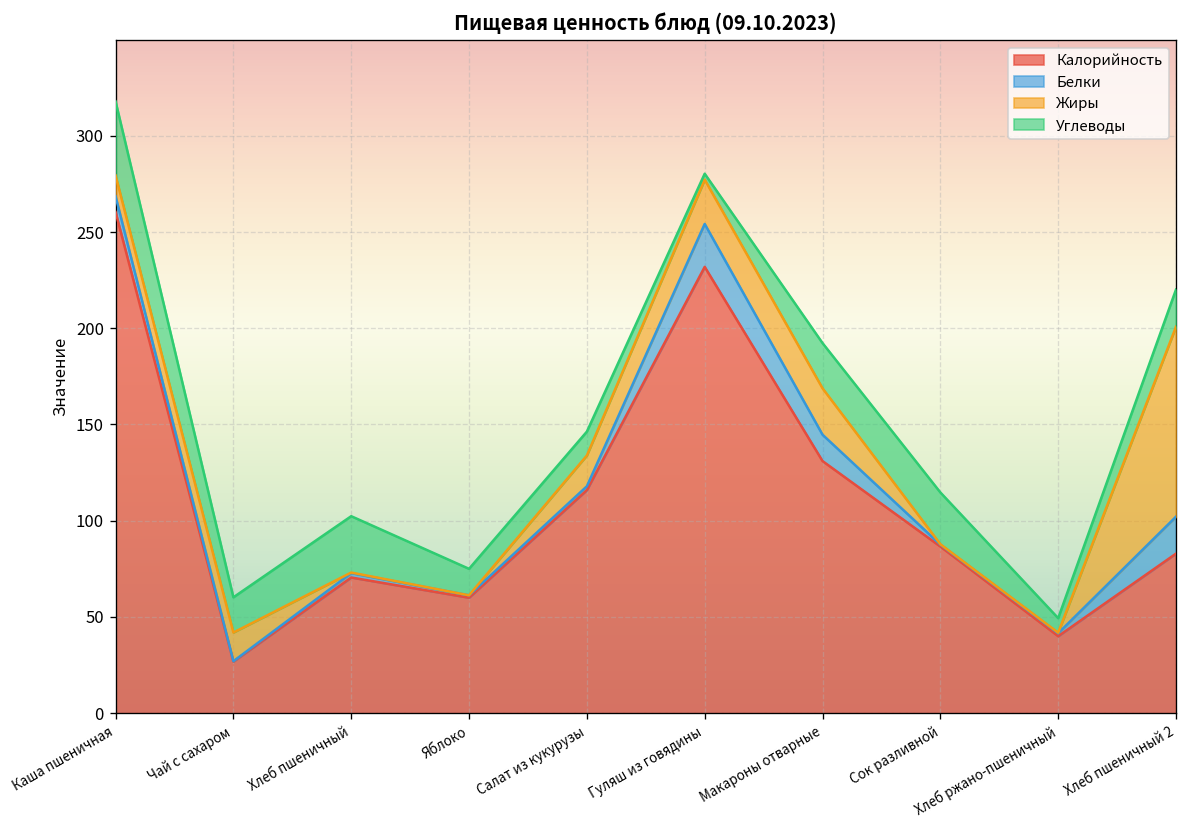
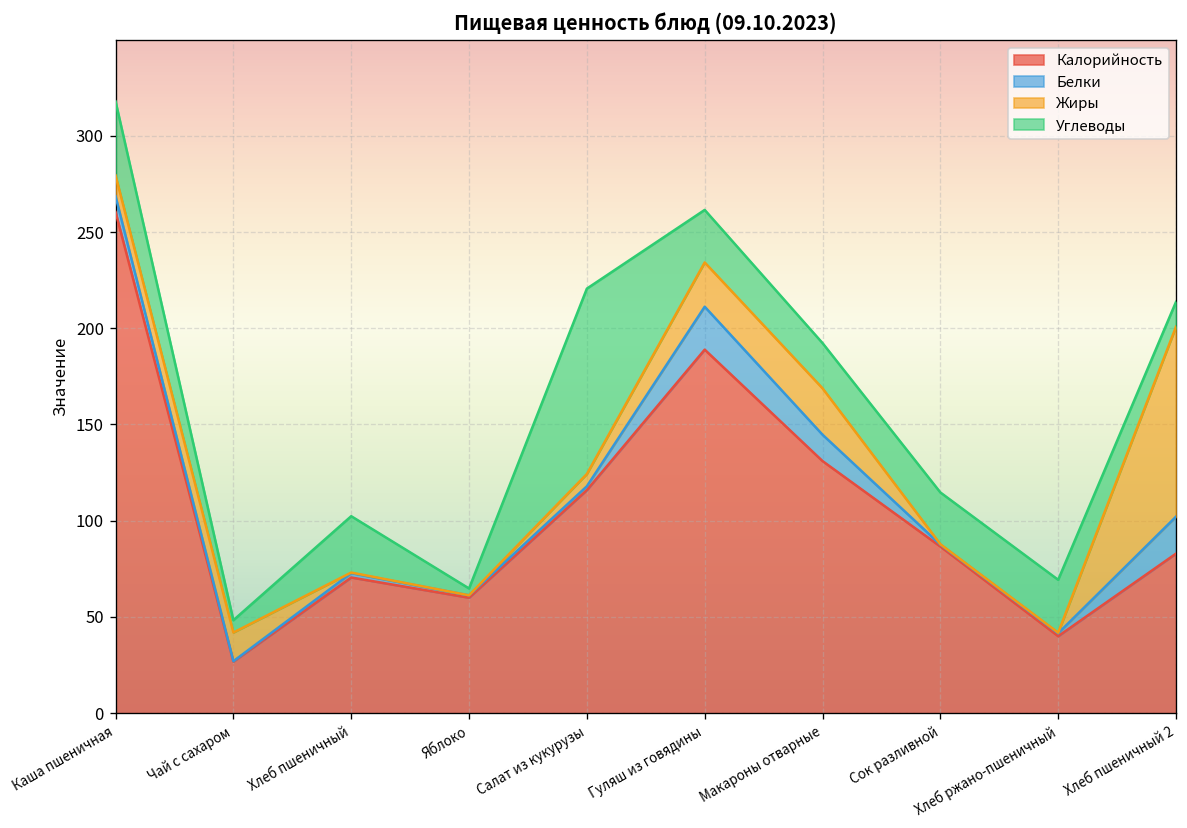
Углеводы, Чай с сахаром: 18 -> 6
Углеводы, Яблоко: 14 -> 4
Жиры, Салат из кукурузы: 16 -> 6
Углеводы, Салат из кукурузы: 12 -> 96
Калорийность, Гуляш из говядины: 232 -> 189
Углеводы, Гуляш из говядины: 3 -> 27
Углеводы, Хлеб ржано-пшеничный: 8 -> 27
Углеводы, Хлеб пшеничный 2: 19 -> 13
